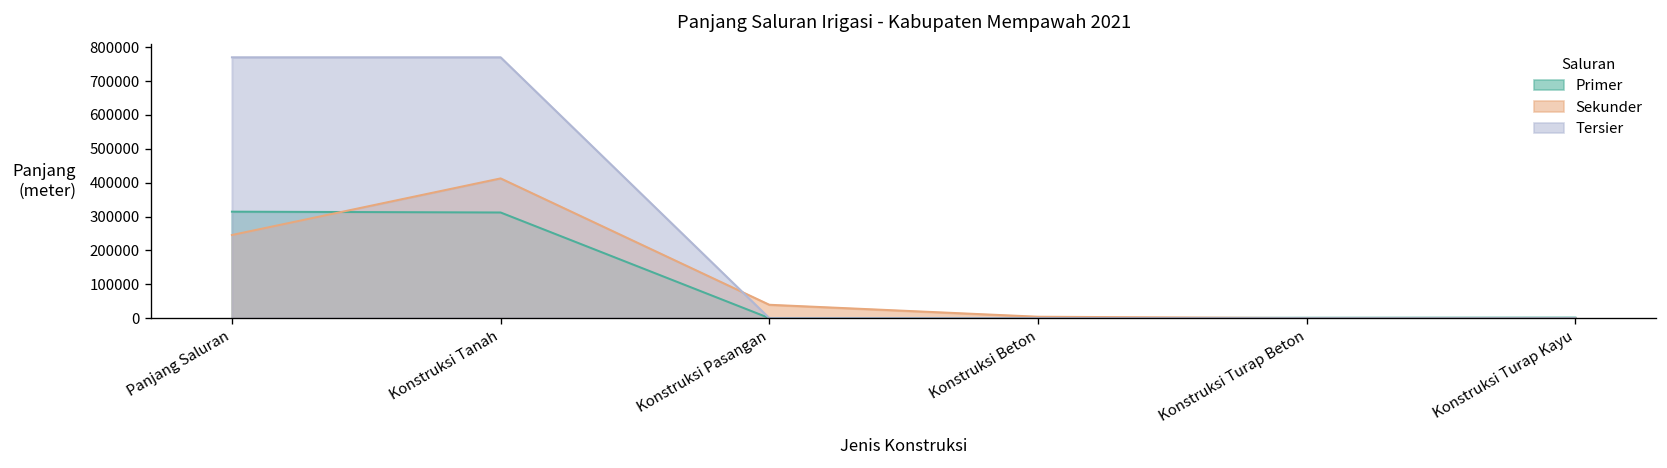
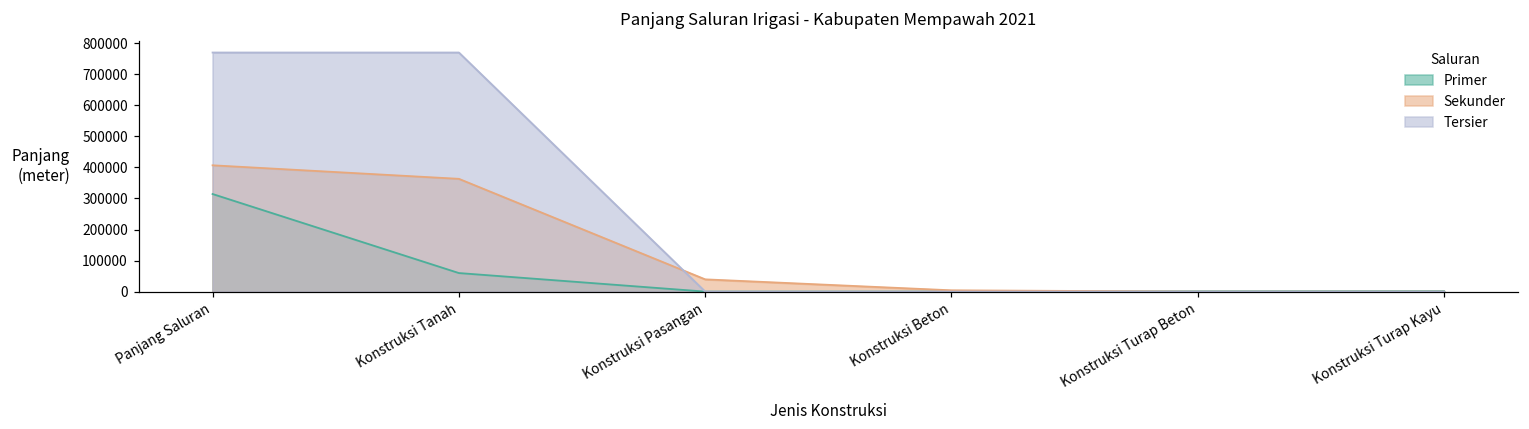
Sekunder, Panjang Saluran: 250000 -> 410000
Primer, Konstruksi Tanah: 310000 -> 60000
Sekunder, Konstruksi Tanah: 410000 -> 360000
